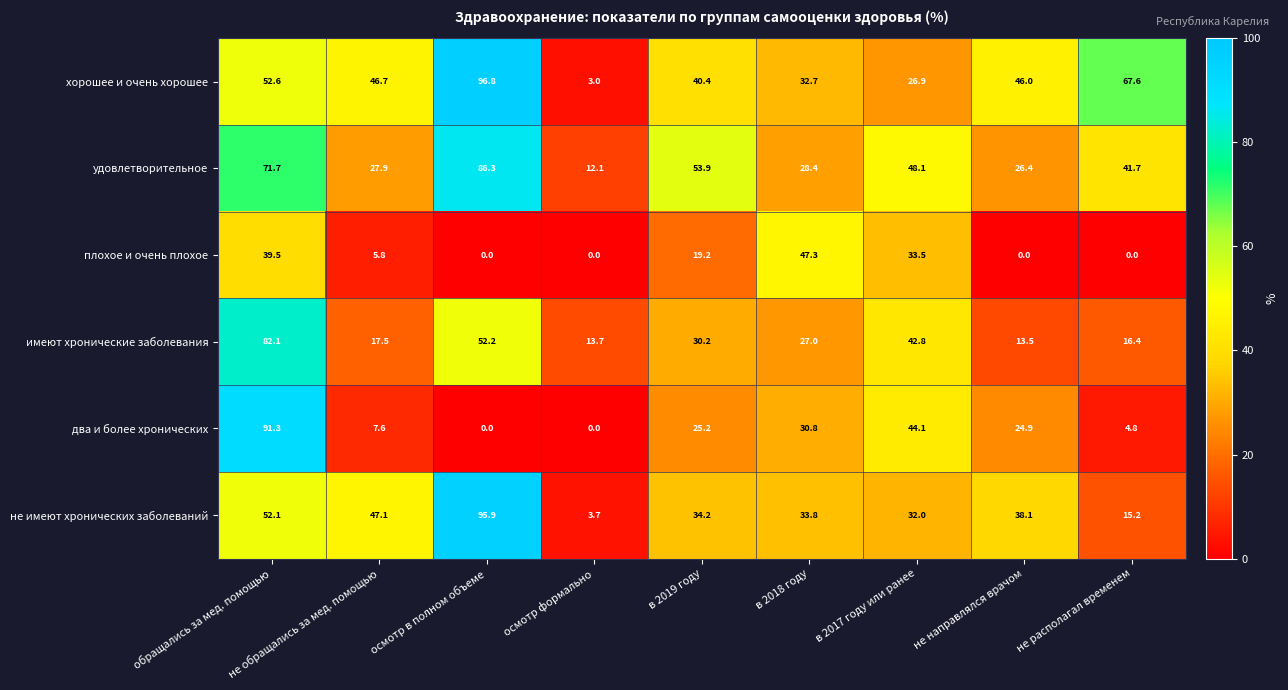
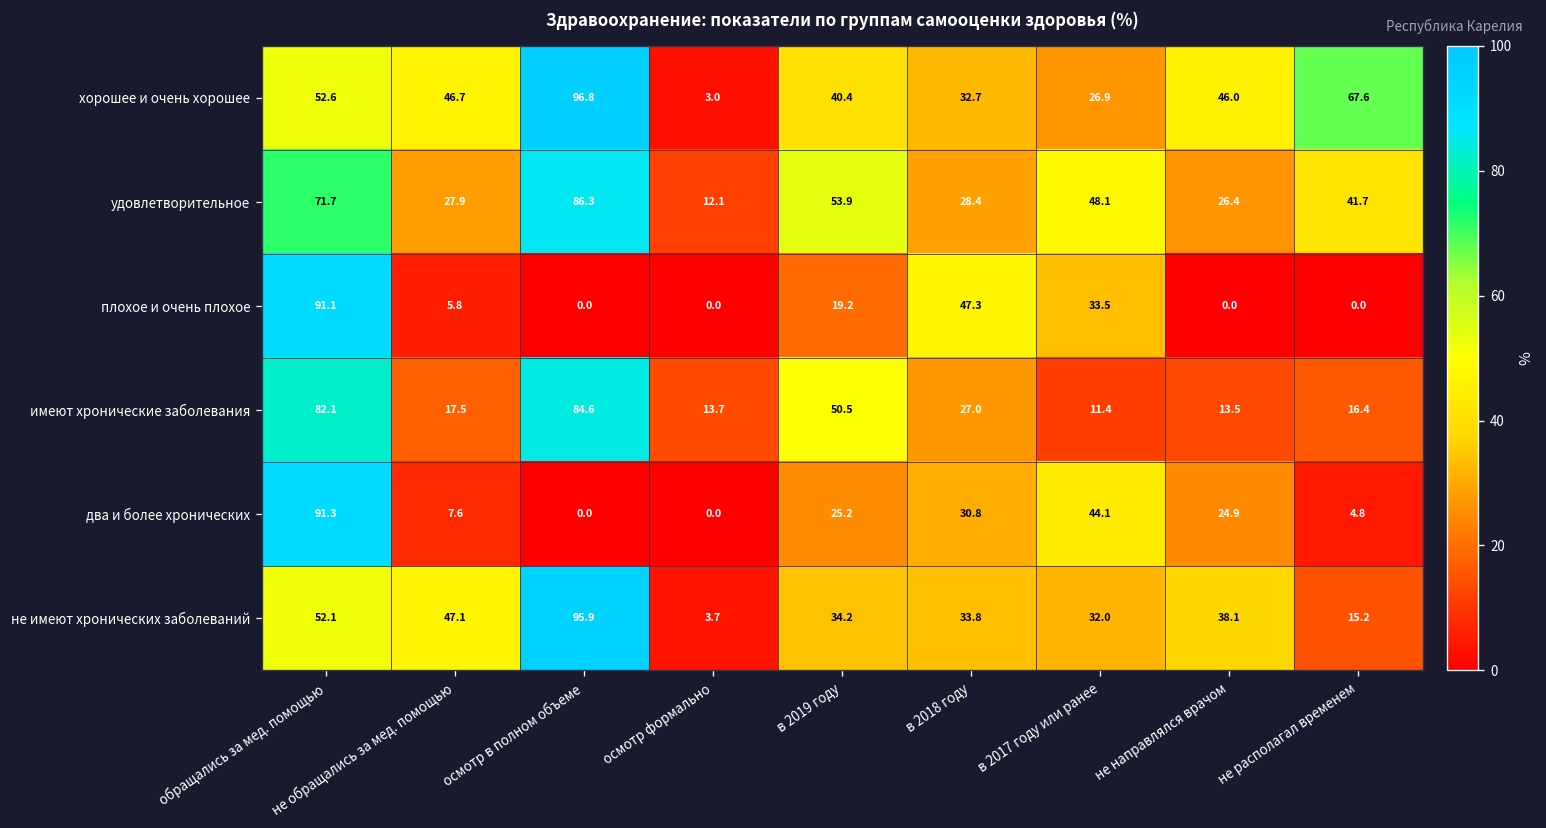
плохое и очень плохое, обращались за мед. помощью: 39.5 -> 91.1
имеют хронические заболевания, осмотр в полном объеме: 52.2 -> 84.6
имеют хронические заболевания, в 2019 году: 30.2 -> 50.5
имеют хронические заболевания, в 2017 году или ранее: 42.8 -> 11.4
